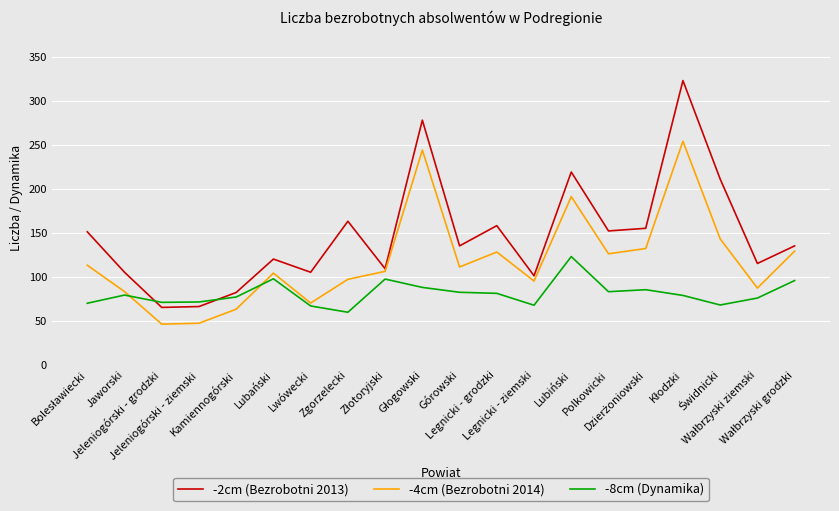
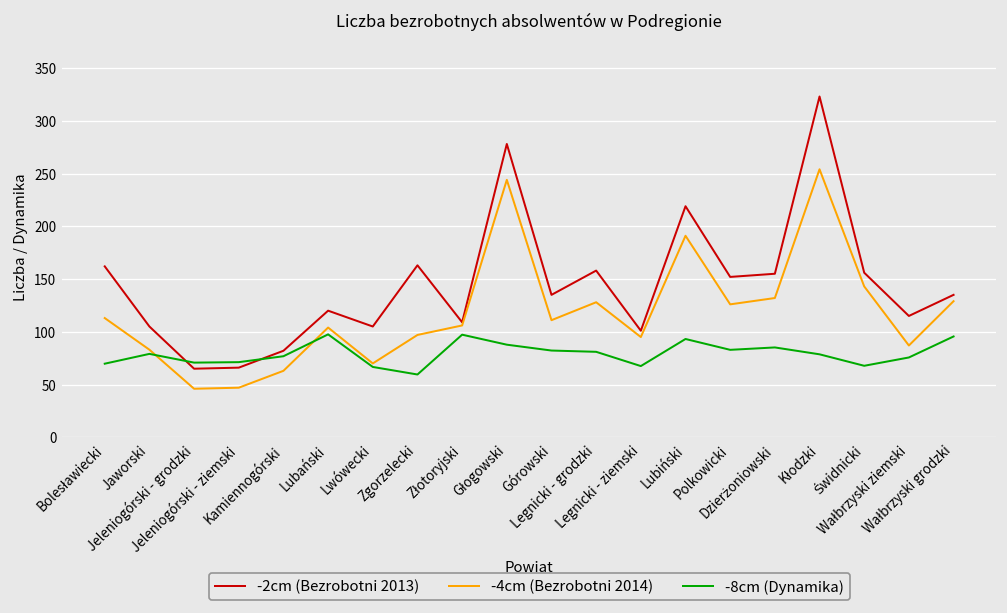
-2cm (Bezrobotni 2013), Bolesławiecki: 150 -> 160
-8cm (Dynamika), Lubiński: 120 -> 90
-2cm (Bezrobotni 2013), Świdnicki: 210 -> 160
